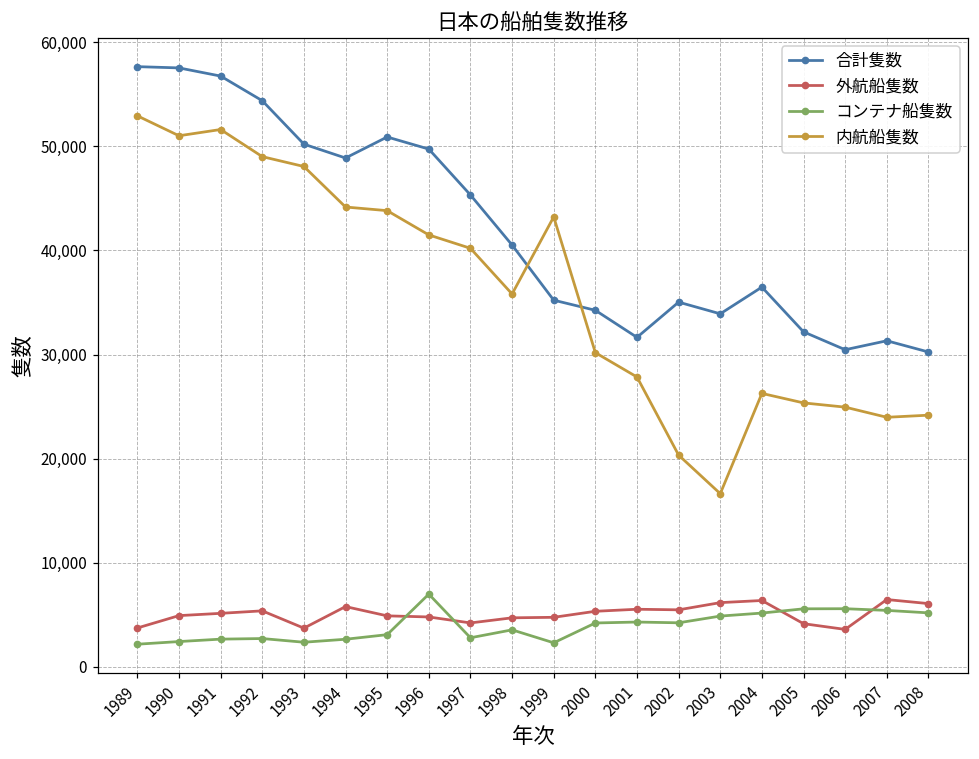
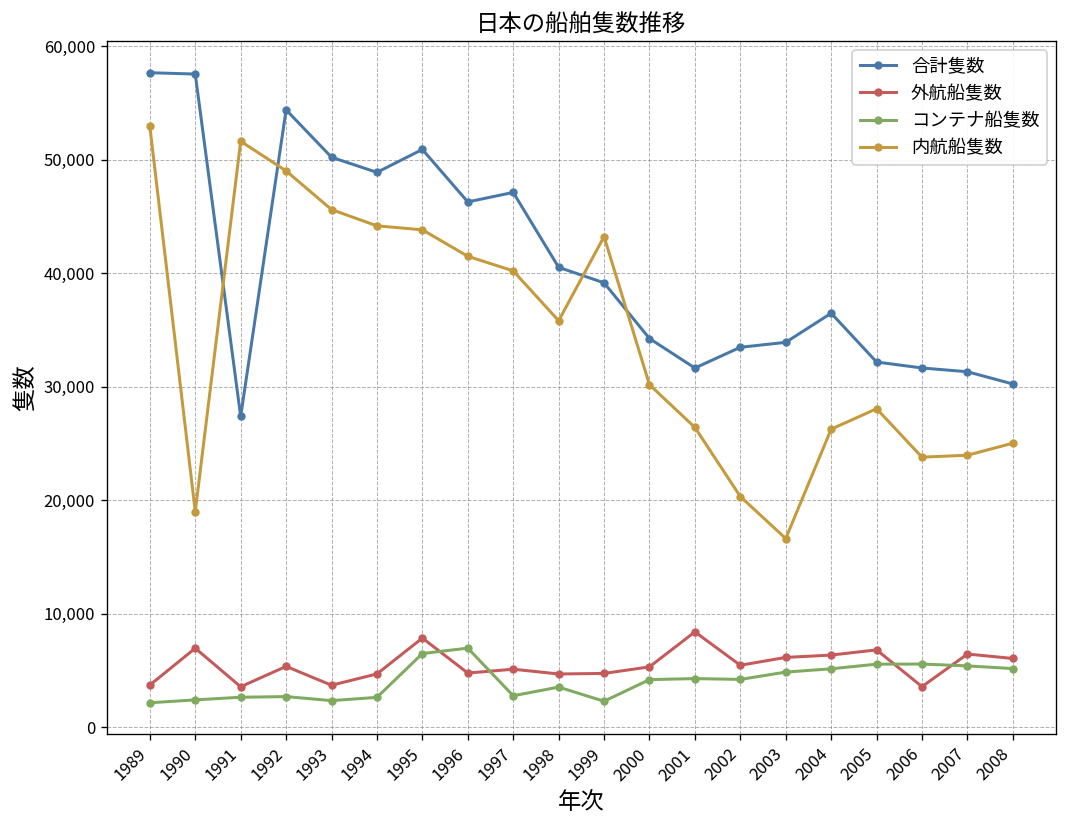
外航船隻数, 1990: 5,000 -> 7,000
内航船隻数, 1990: 51,000 -> 19,000
合計隻数, 1991: 57,000 -> 27,000
外航船隻数, 1991: 5,000 -> 4,000
内航船隻数, 1993: 48,000 -> 46,000
外航船隻数, 1994: 6,000 -> 5,000
外航船隻数, 1995: 5,000 -> 8,000
コンテナ船隻数, 1995: 3,000 -> 7,000
合計隻数, 1996: 50,000 -> 46,000
合計隻数, 1997: 45,000 -> 47,000
外航船隻数, 1997: 4,000 -> 5,000
合計隻数, 1999: 35,000 -> 39,000
外航船隻数, 2001: 6,000 -> 8,000
内航船隻数, 2001: 28,000 -> 26,000
合計隻数, 2002: 35,000 -> 33,000
外航船隻数, 2005: 4,000 -> 7,000
内航船隻数, 2005: 25,000 -> 28,000
合計隻数, 2006: 30,000 -> 32,000
内航船隻数, 2006: 25,000 -> 24,000
内航船隻数, 2008: 24,000 -> 25,000
